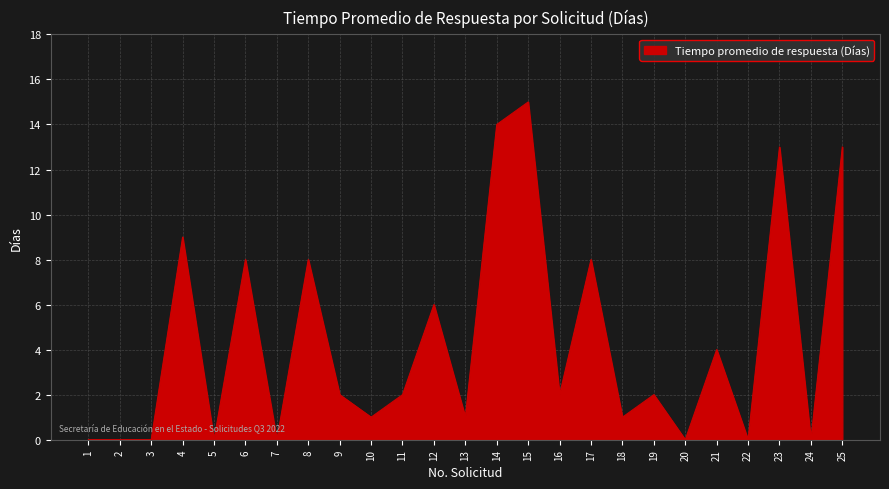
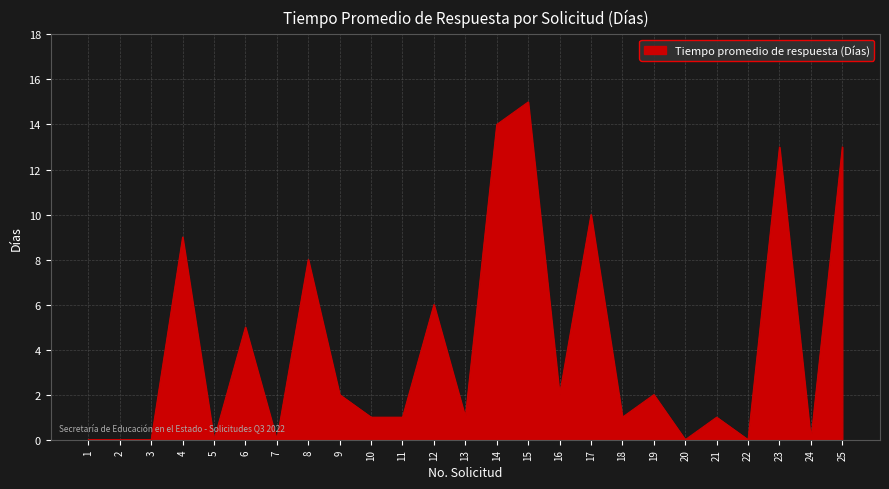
6: 8 -> 5
11: 2 -> 1
17: 8 -> 10
21: 4 -> 1
